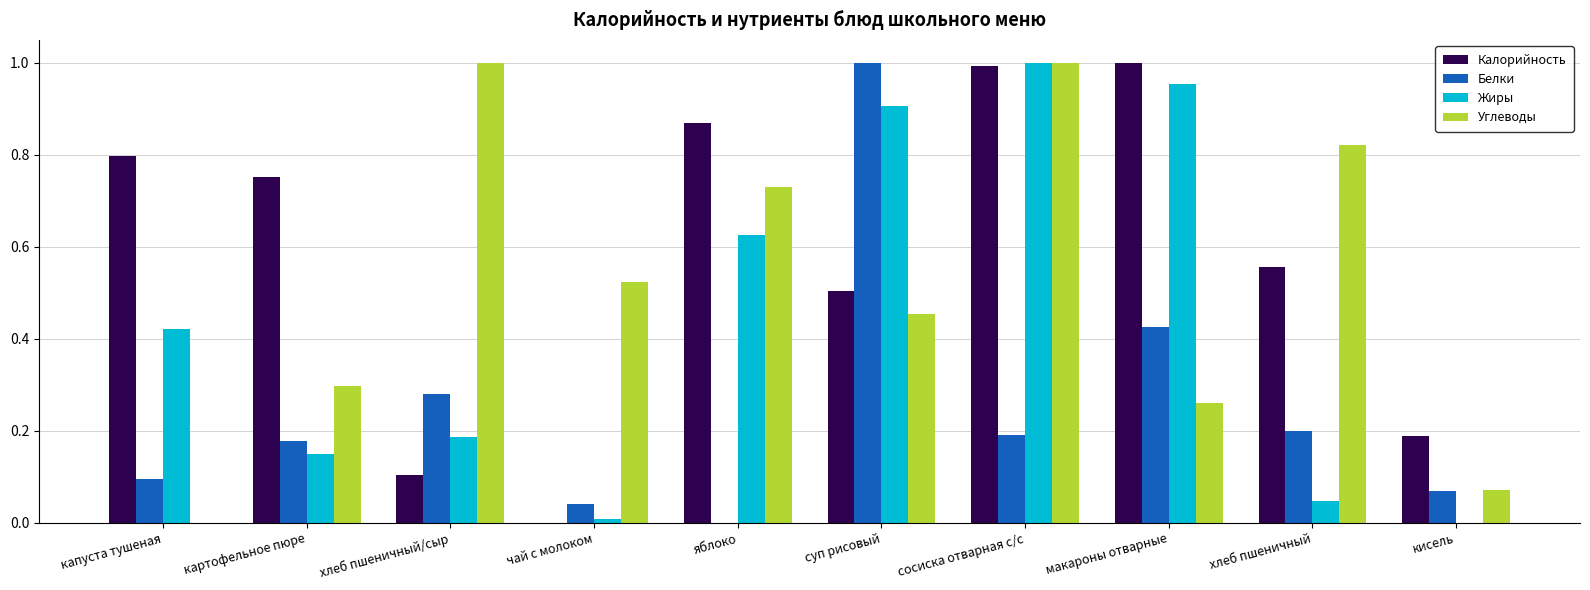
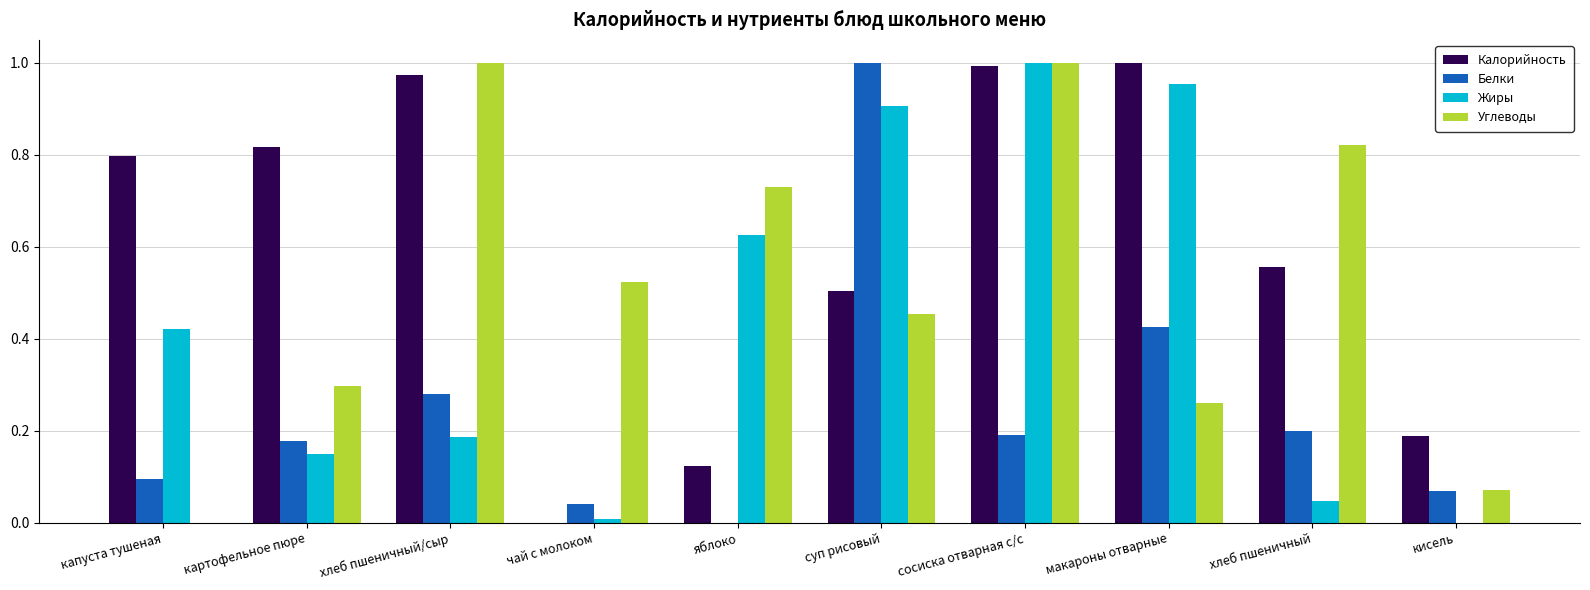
Калорийность, картофельное пюре: 0.75 -> 0.82
Калорийность, хлеб пшеничный/сыр: 0.10 -> 0.97
Калорийность, яблоко: 0.87 -> 0.12
